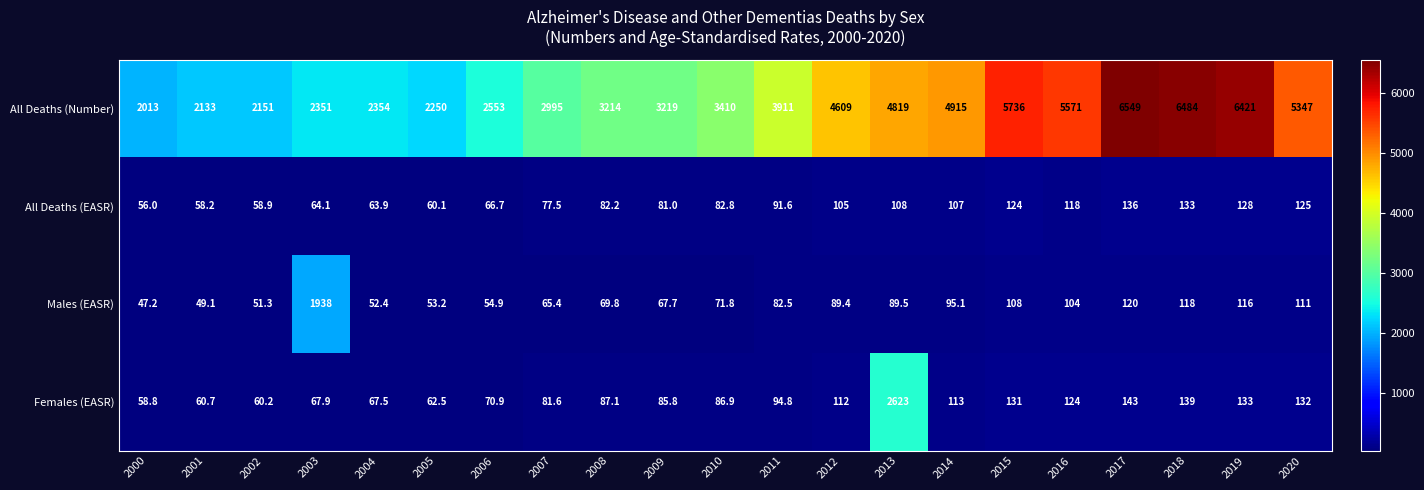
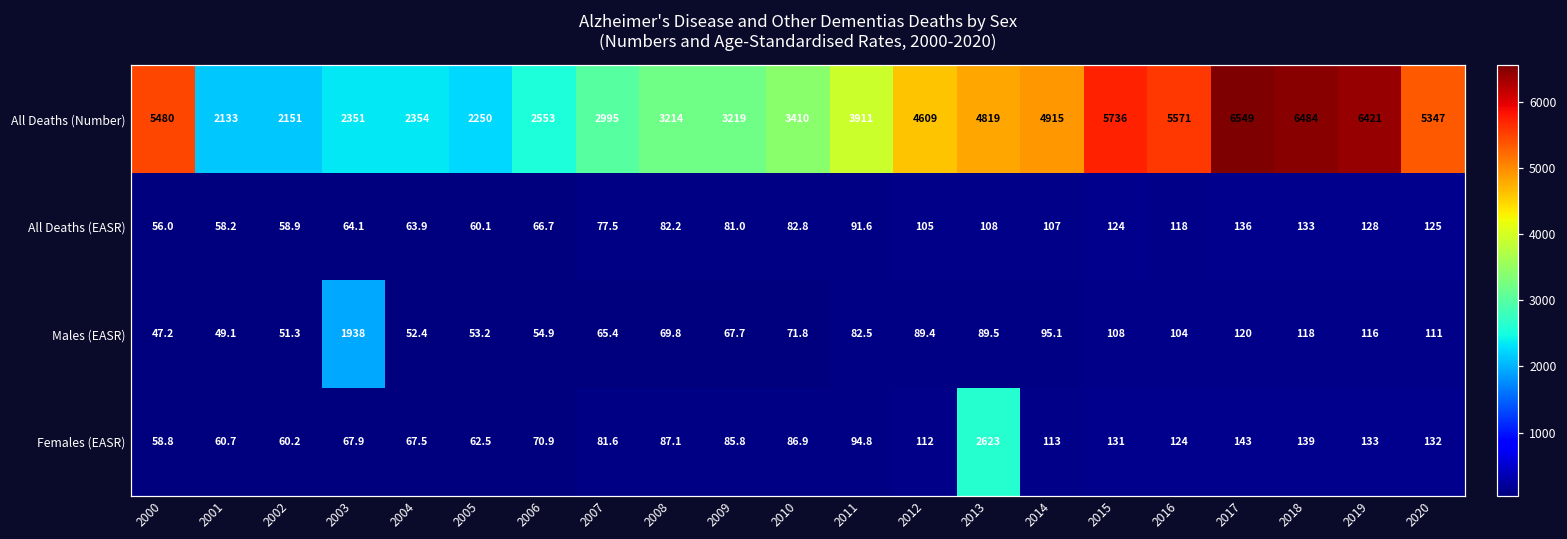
All Deaths (Number), 2000: 2013 -> 5480
